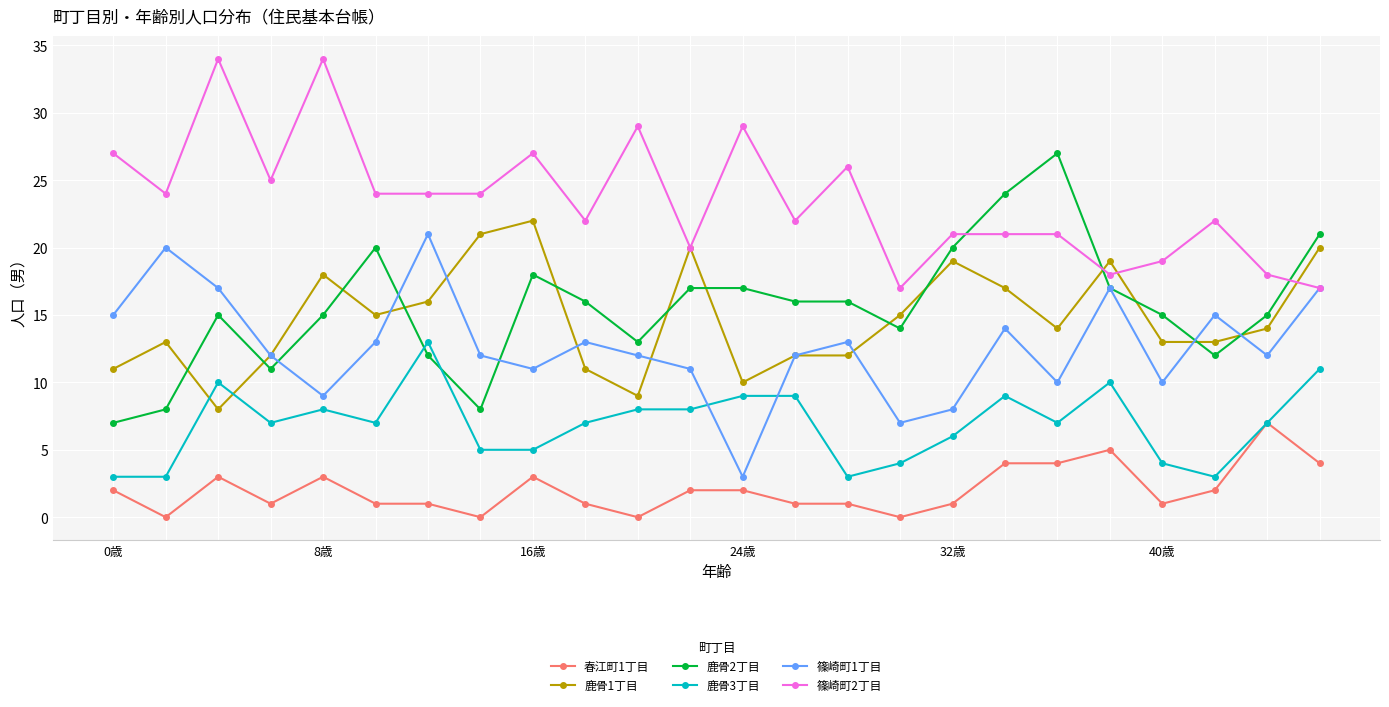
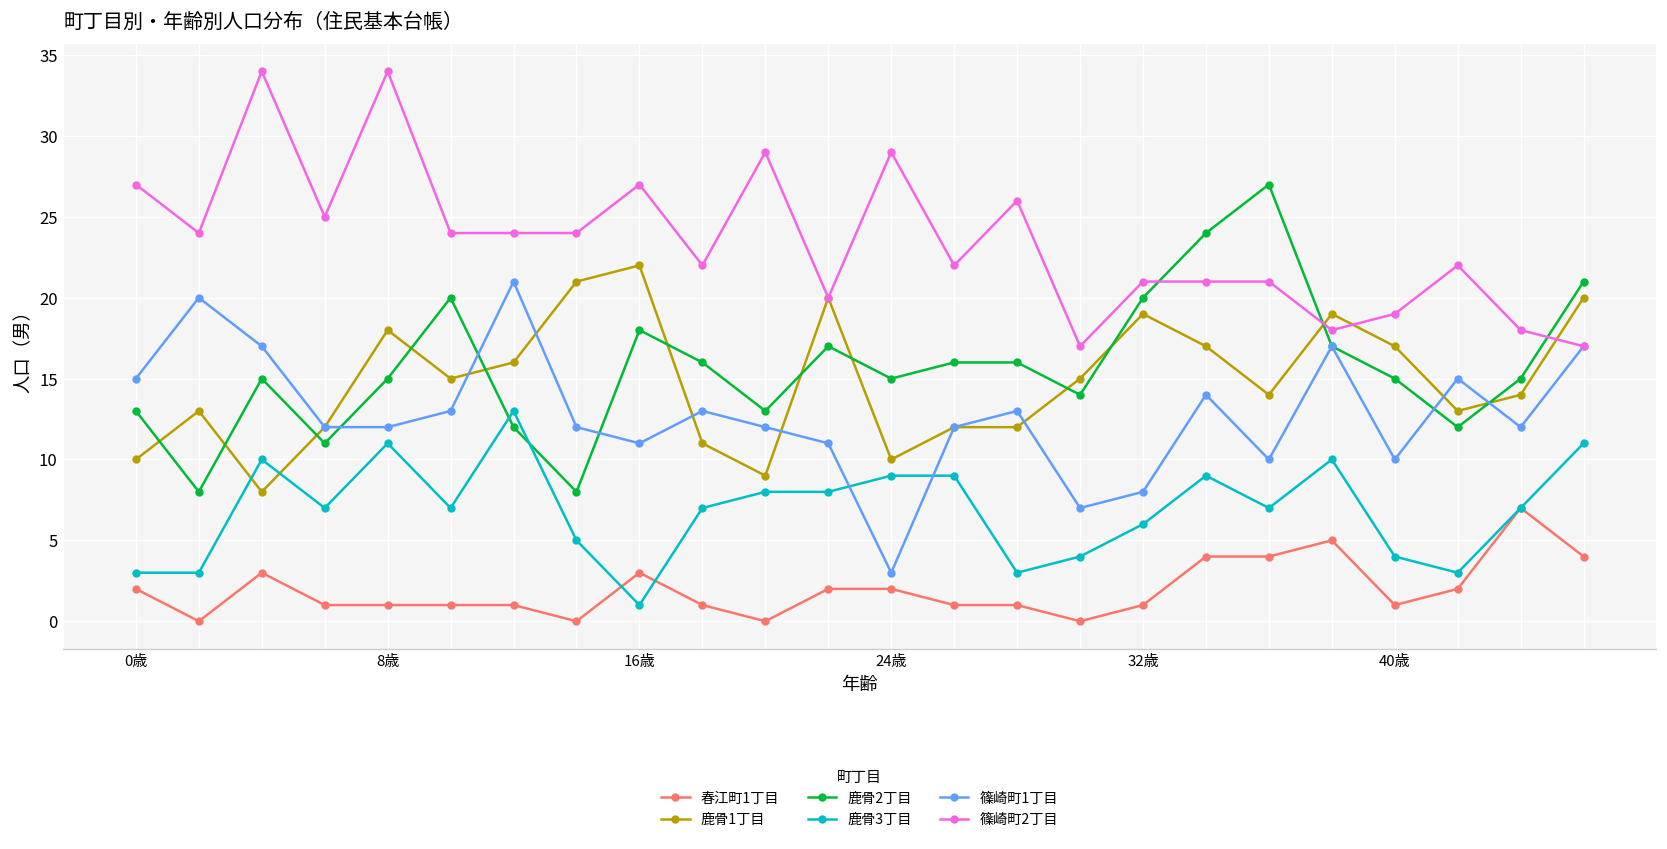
鹿骨1丁目, 0歳: 11 -> 10
鹿骨2丁目, 0歳: 7 -> 13
春江町1丁目, 8歳: 3 -> 1
鹿骨3丁目, 8歳: 8 -> 11
篠崎町1丁目, 8歳: 9 -> 12
鹿骨3丁目, 16歳: 5 -> 1
鹿骨2丁目, 24歳: 17 -> 15
鹿骨1丁目, 40歳: 13 -> 17
